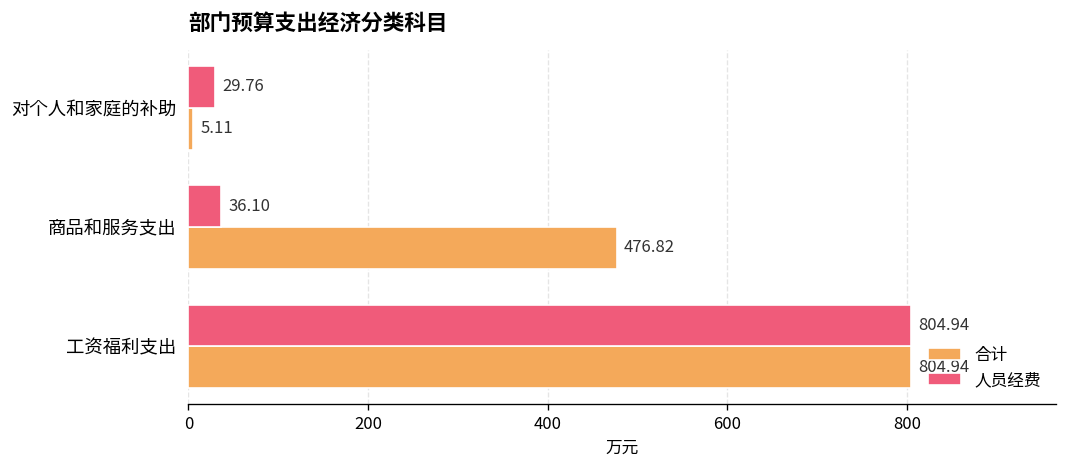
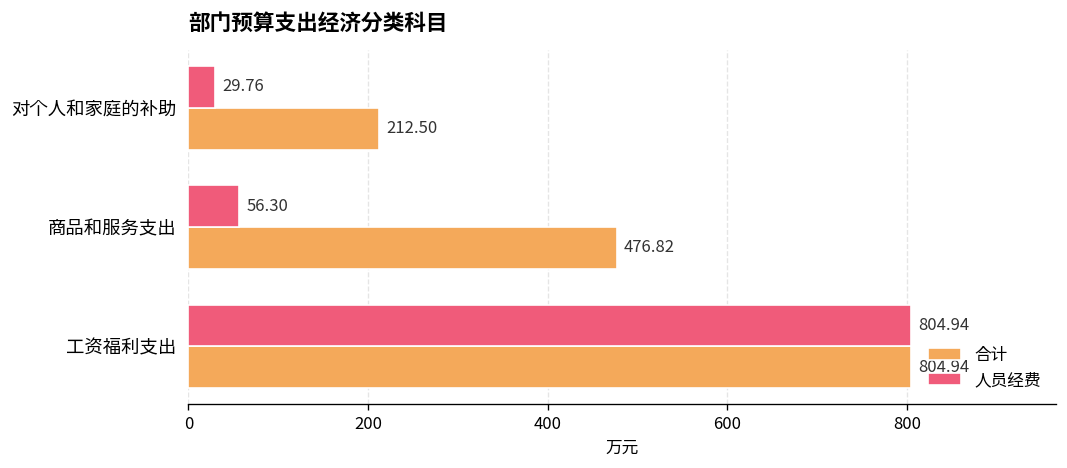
合计, 对个人和家庭的补助: 5.11 -> 212.50
人员经费, 商品和服务支出: 36.10 -> 56.30
